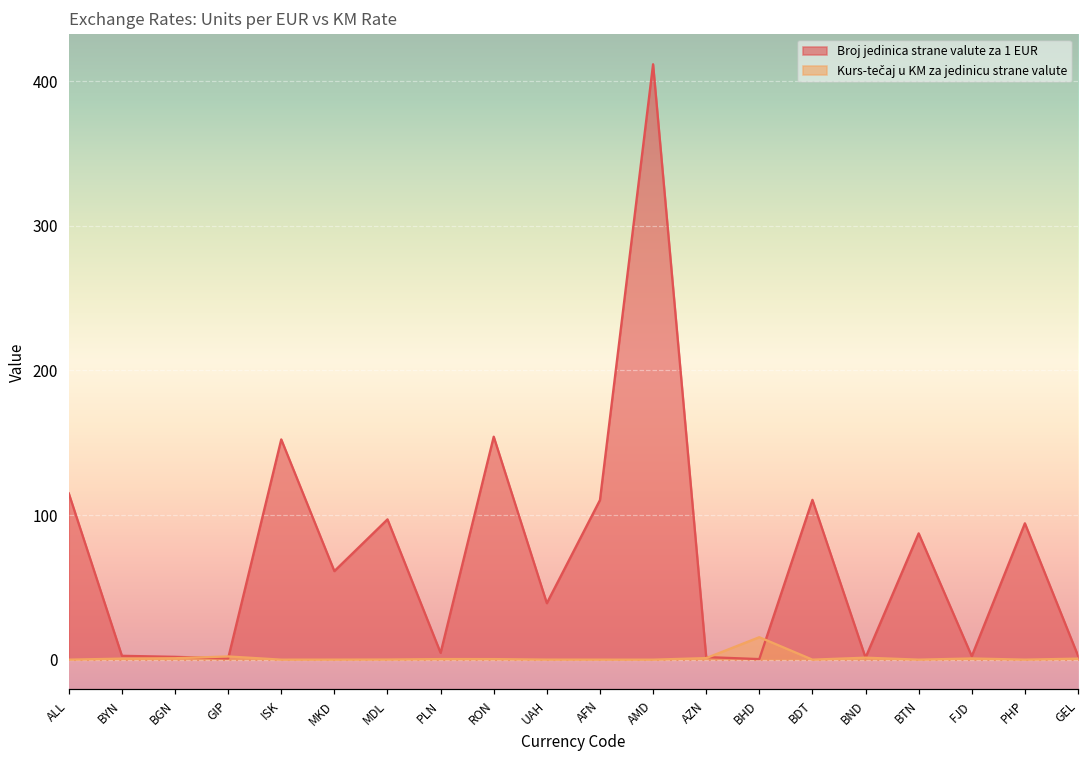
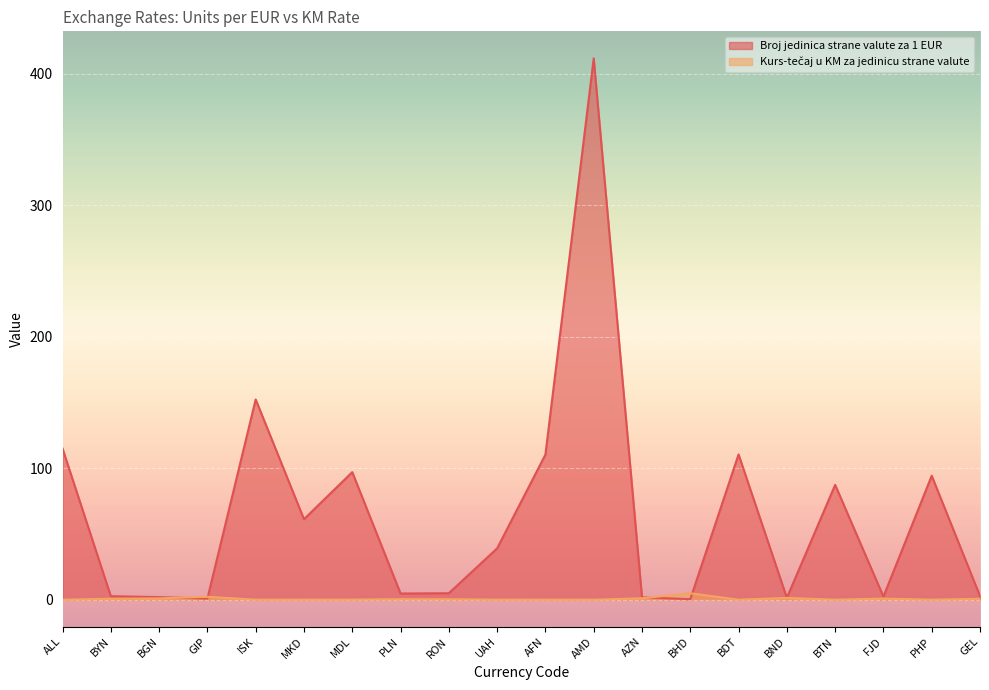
Broj jedinica strane valute za 1 EUR, RON: 154 -> 5
Kurs-tečaj u KM za jedinicu strane valute, BHD: 16 -> 5
